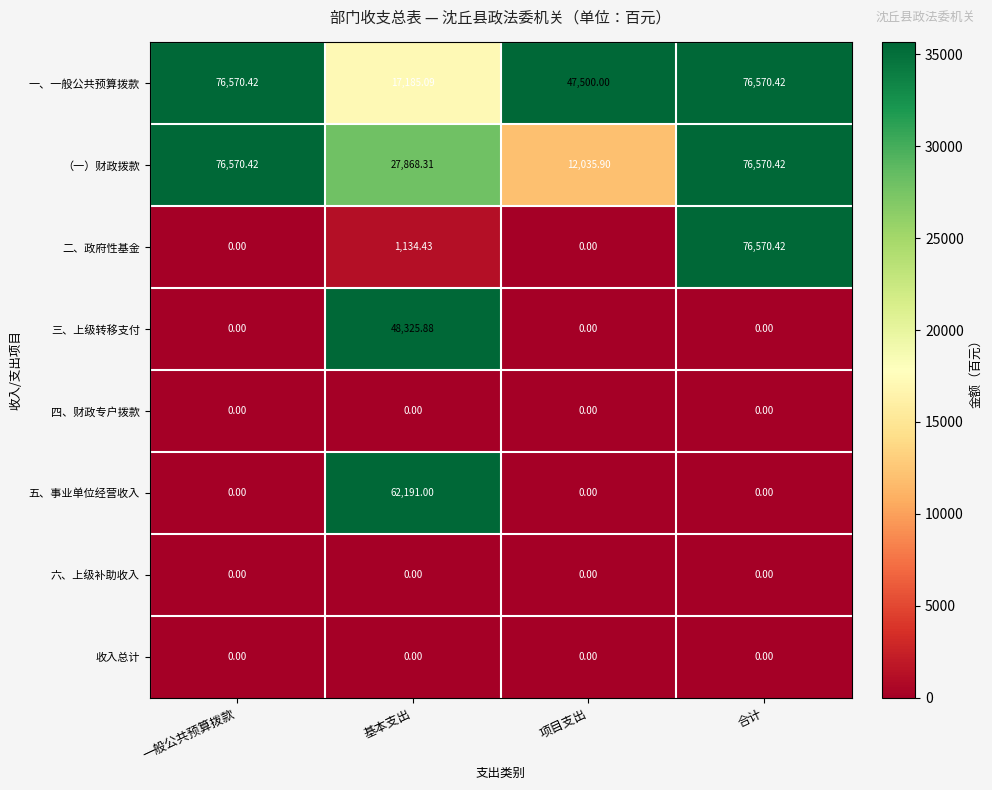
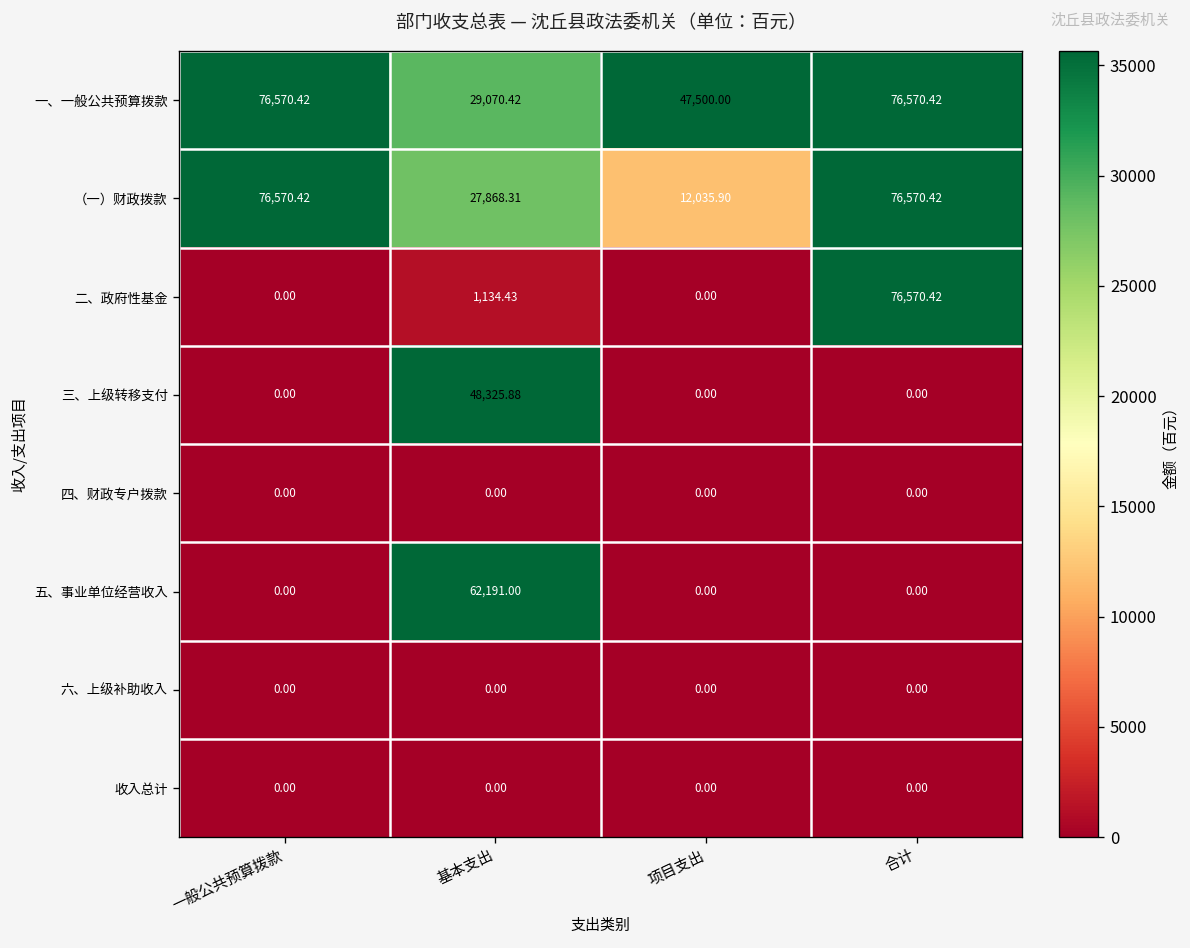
一、一般公共预算拨款, 基本支出: 17,185.09 -> 29,070.42
